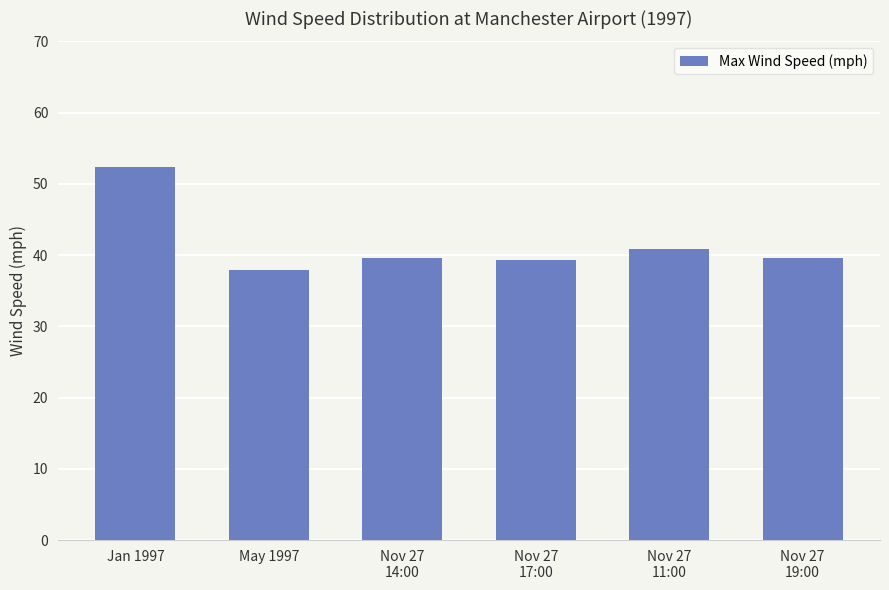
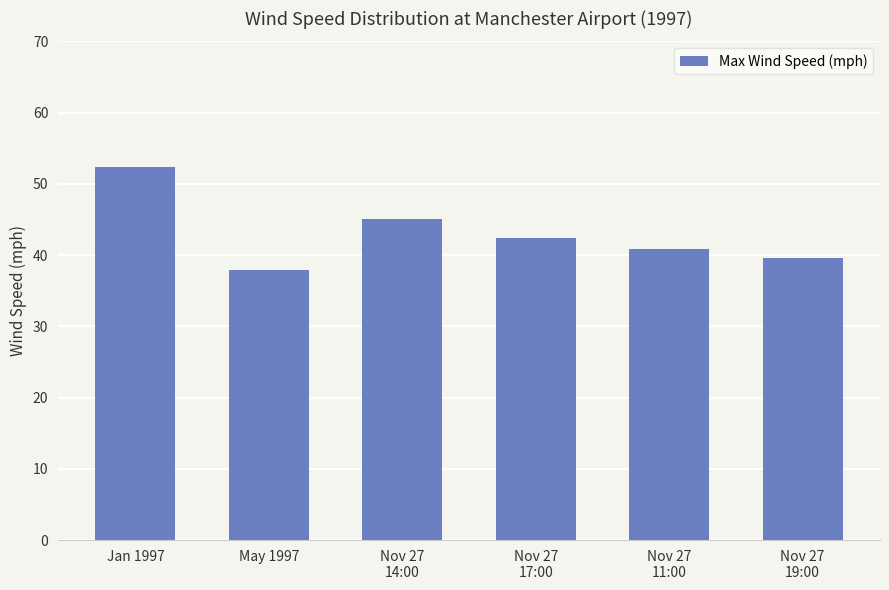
Nov 27 14:00: 40 -> 45
Nov 27 17:00: 39 -> 42
